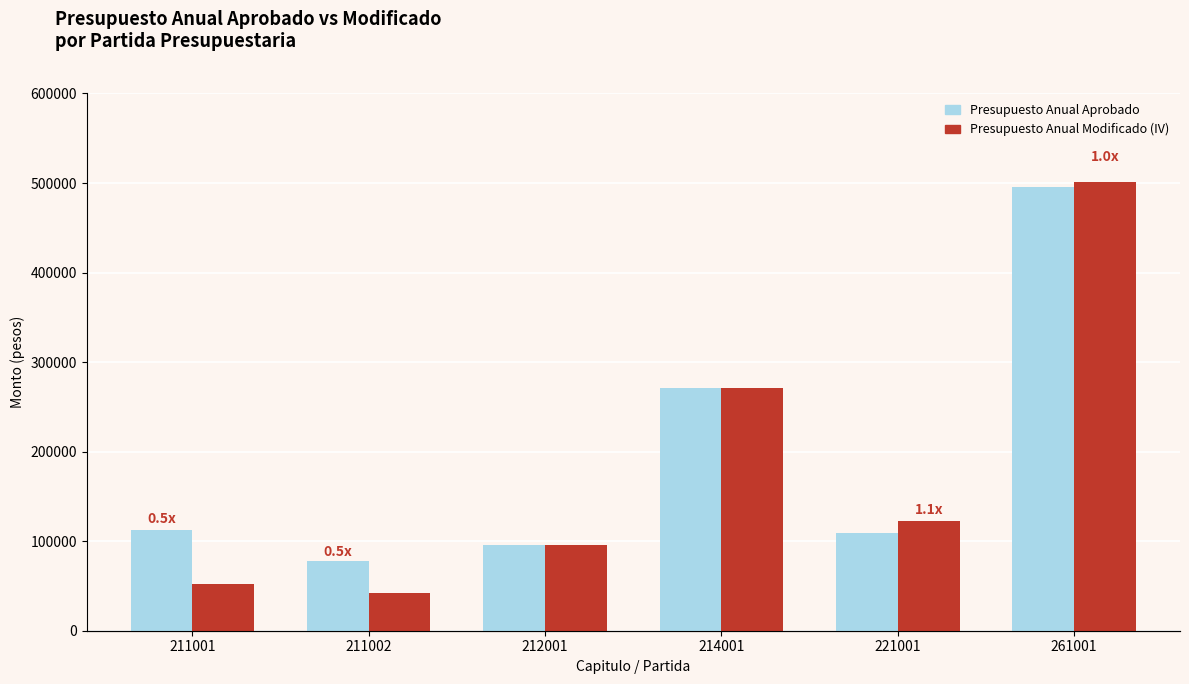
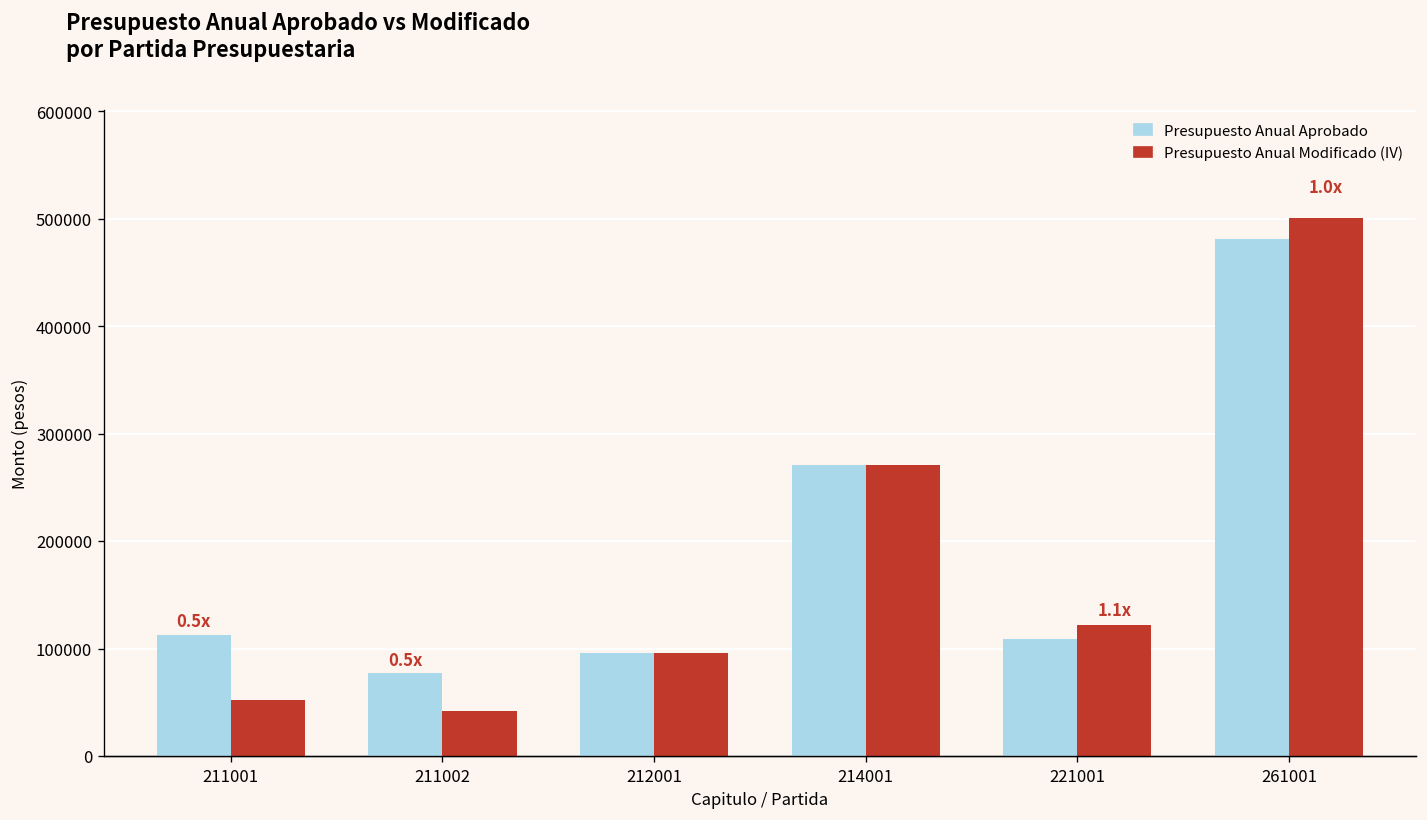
Presupuesto Anual Aprobado, 261001: 500000 -> 480000
